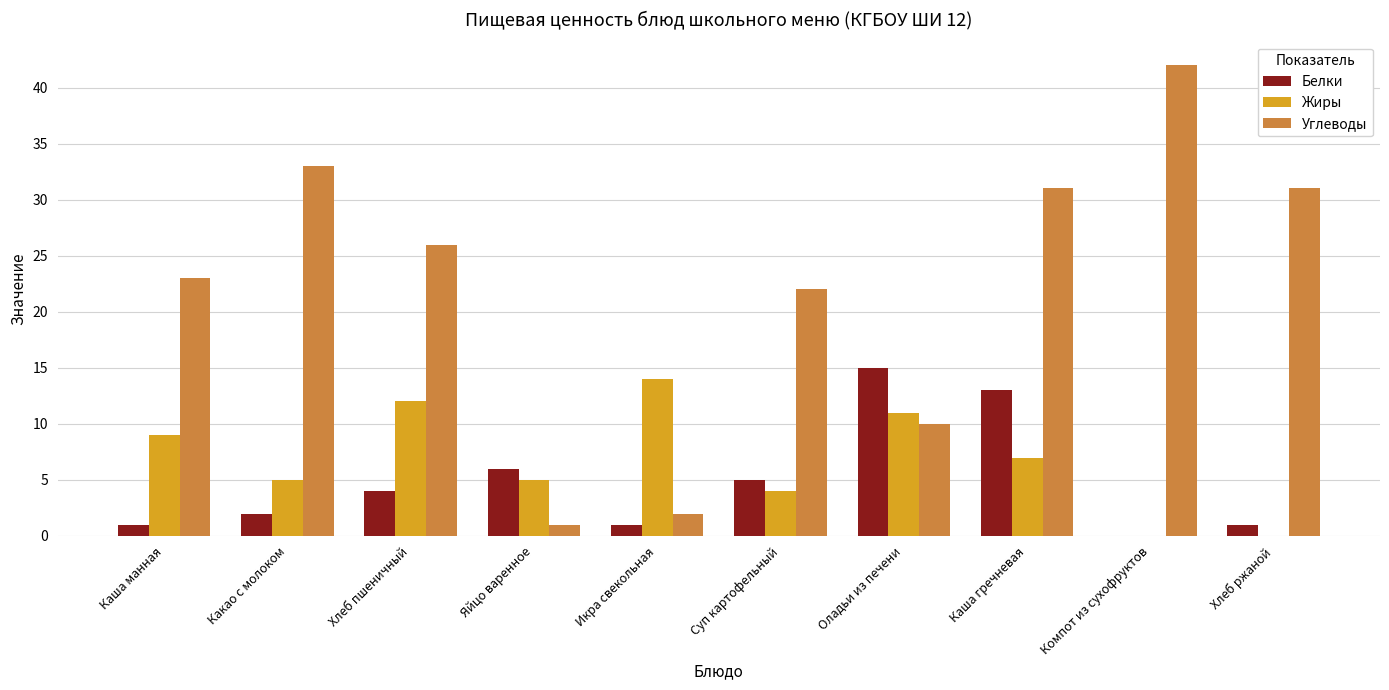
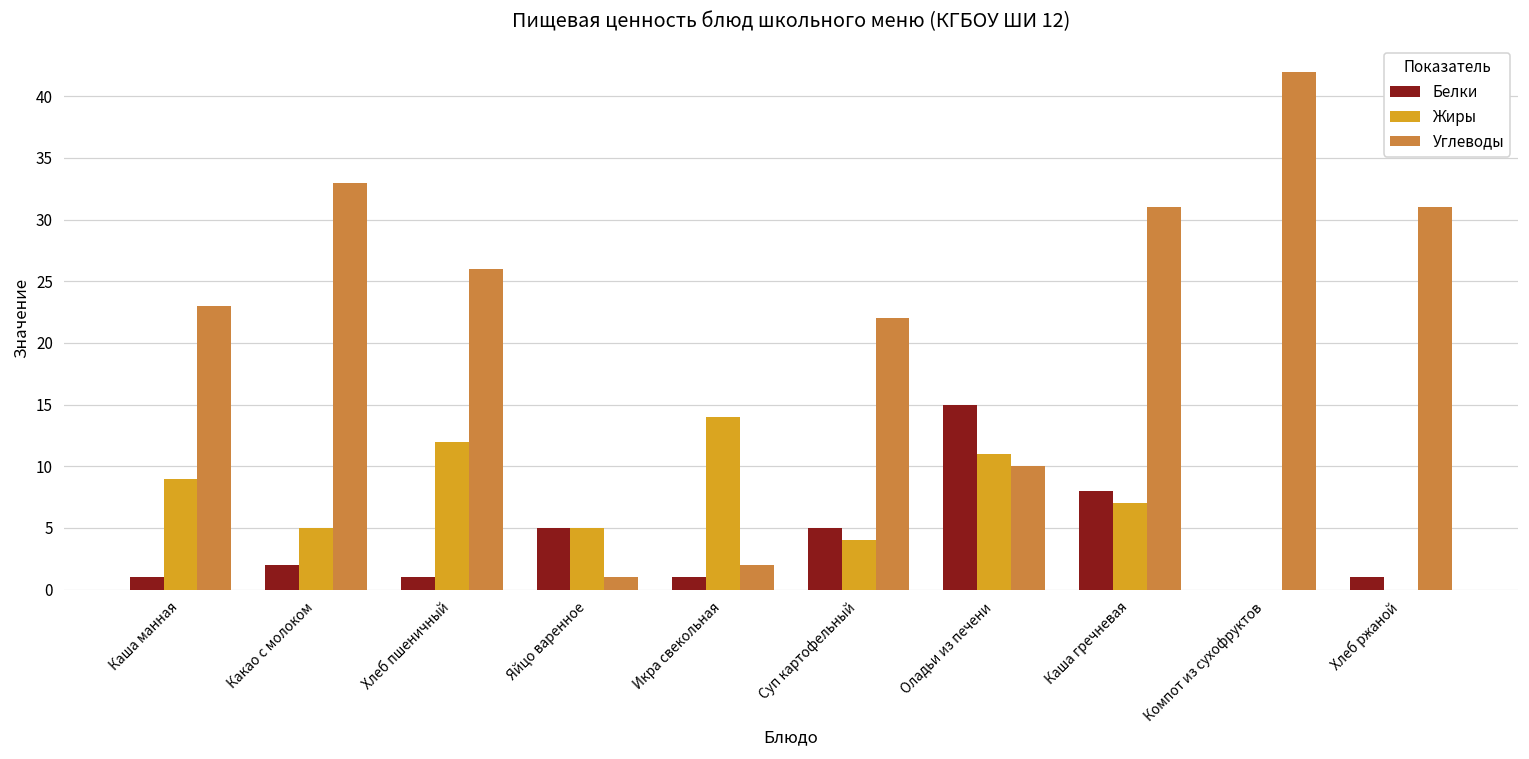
Белки, Хлеб пшеничный: 4 -> 1
Белки, Яйцо варенное: 6 -> 5
Белки, Каша гречневая: 13 -> 8
